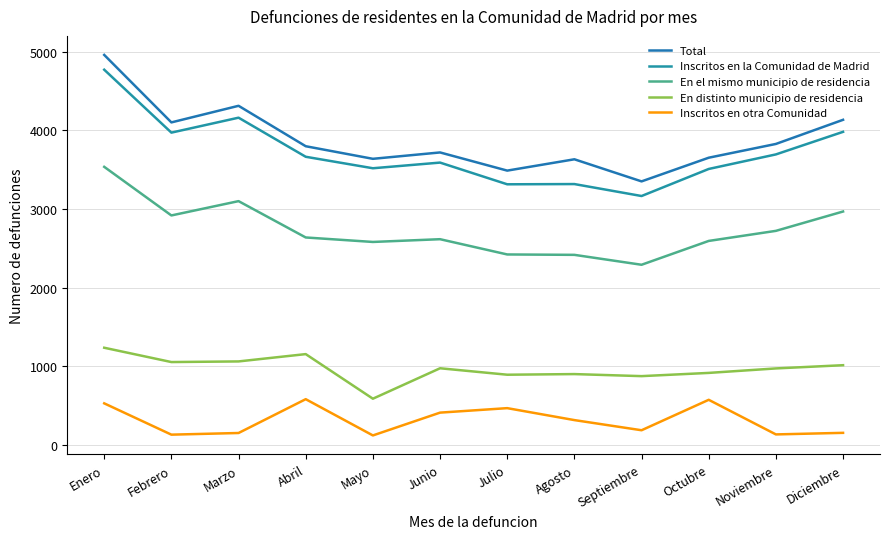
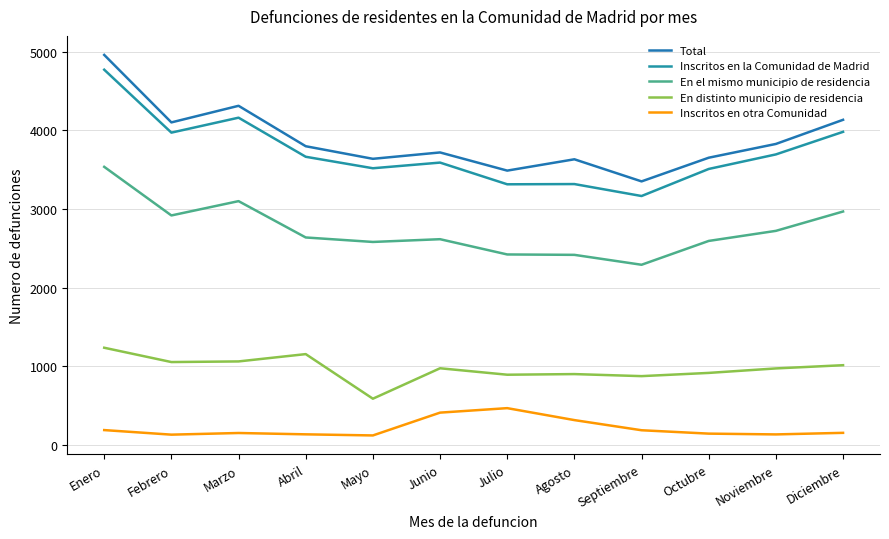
Inscritos en otra Comunidad, Enero: 500 -> 200
Inscritos en otra Comunidad, Abril: 600 -> 100
Inscritos en otra Comunidad, Octubre: 600 -> 100
